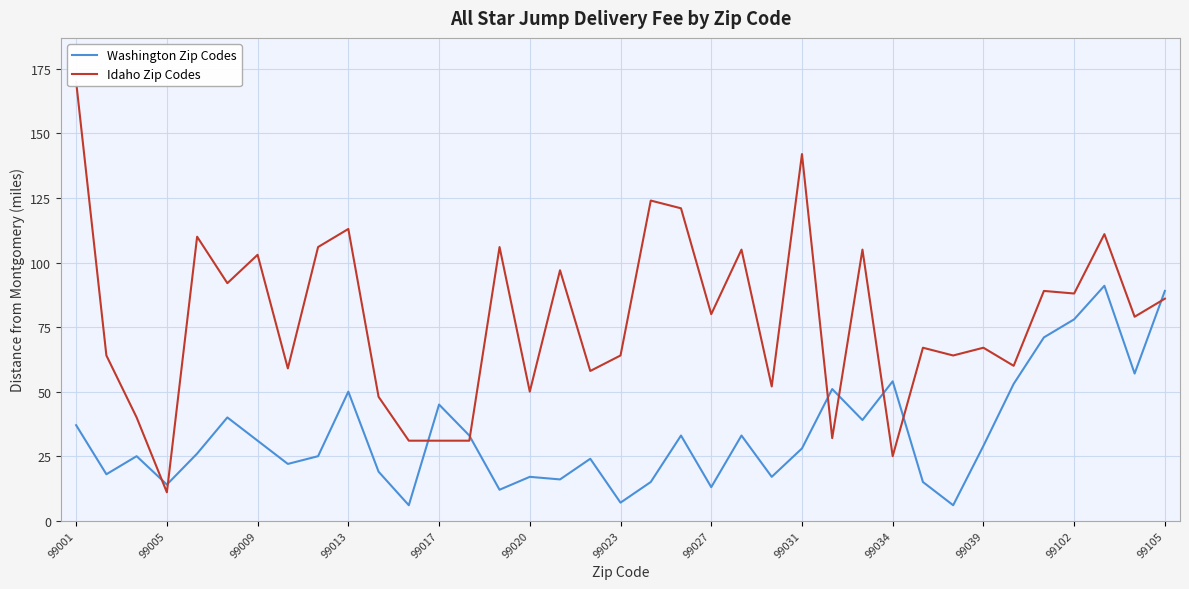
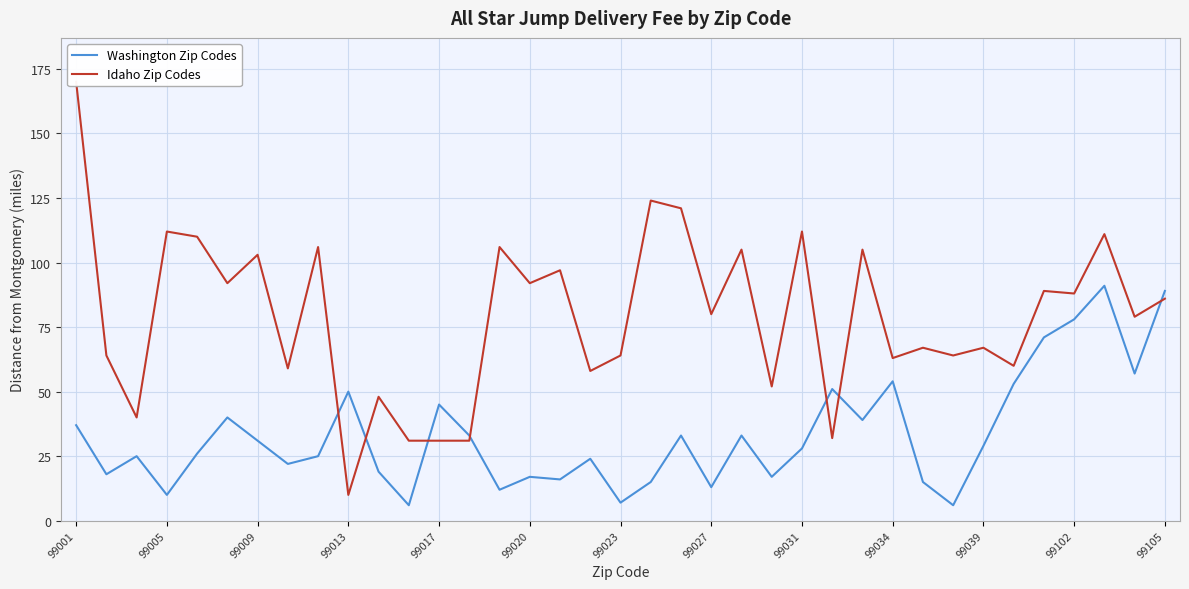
Washington Zip Codes, 99005: 14 -> 10
Idaho Zip Codes, 99005: 11 -> 112
Idaho Zip Codes, 99013: 113 -> 10
Idaho Zip Codes, 99020: 50 -> 92
Idaho Zip Codes, 99031: 142 -> 112
Idaho Zip Codes, 99034: 25 -> 63
